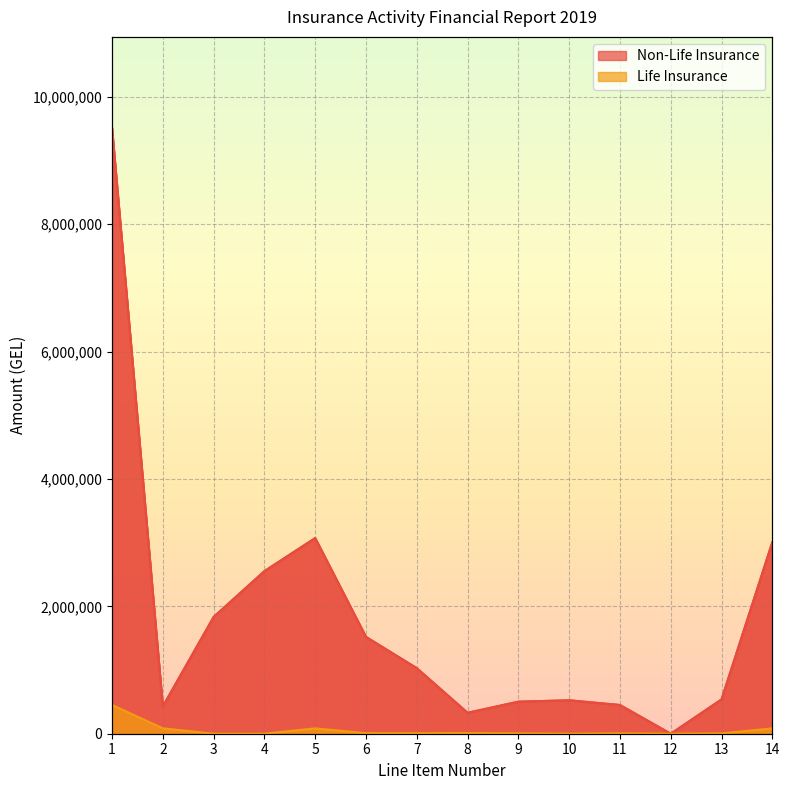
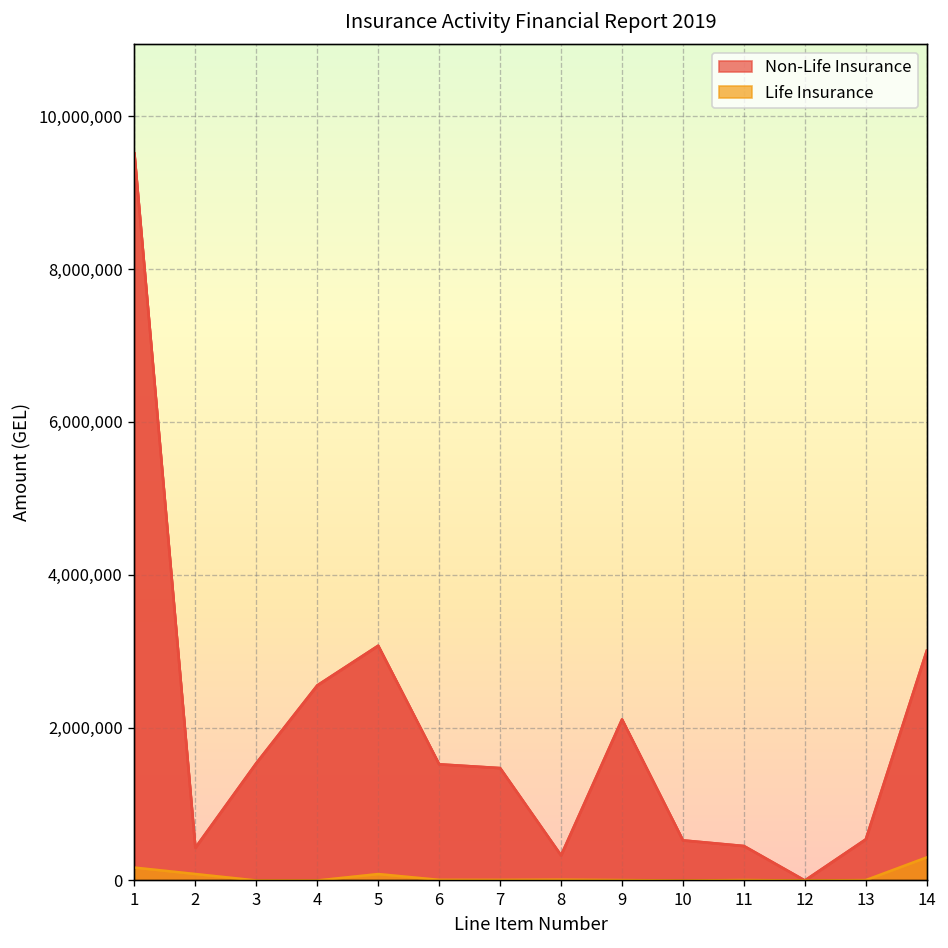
Life Insurance, 1: 500,000 -> 200,000
Non-Life Insurance, 3: 1,800,000 -> 1,500,000
Non-Life Insurance, 7: 1,000,000 -> 1,500,000
Non-Life Insurance, 9: 500,000 -> 2,100,000
Life Insurance, 14: 100,000 -> 300,000
